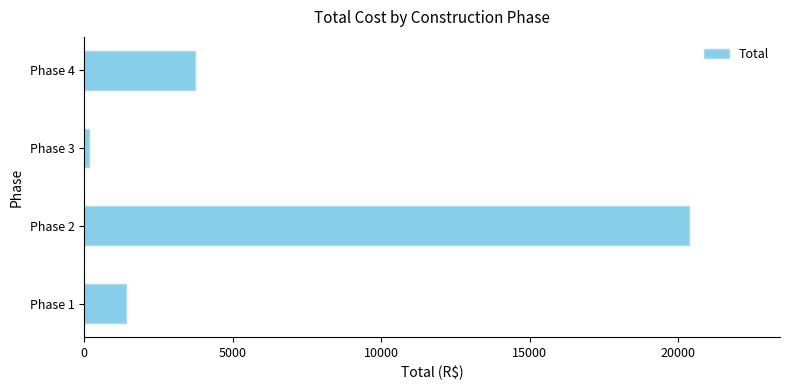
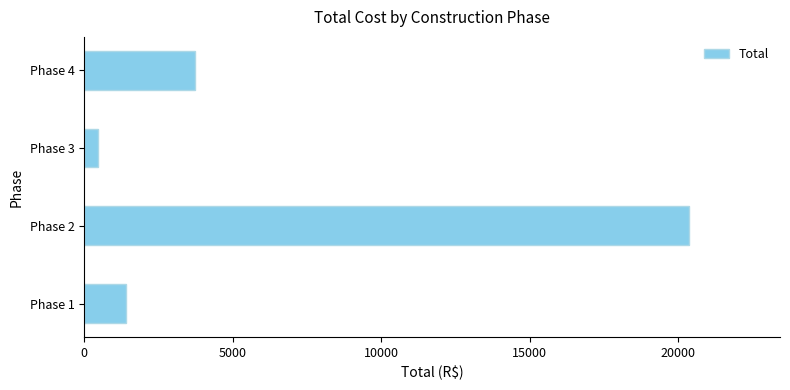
Phase 3: 200 -> 500
